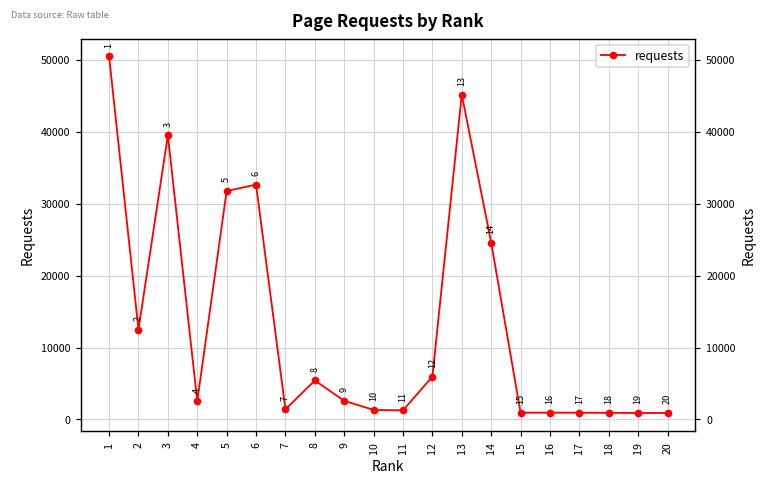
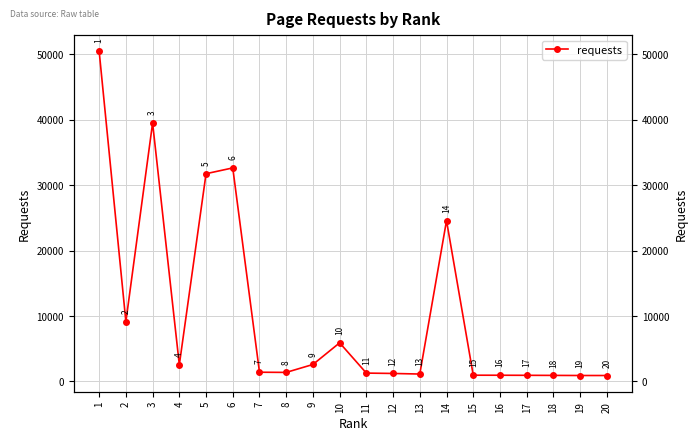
2: 12000 -> 9000
8: 5000 -> 1000
10: 1000 -> 6000
12: 6000 -> 1000
13: 45000 -> 1000
